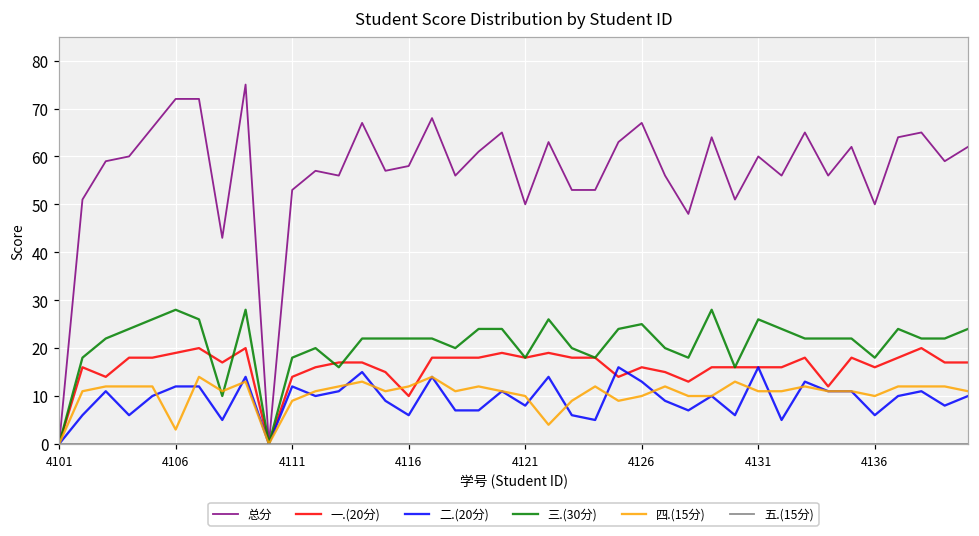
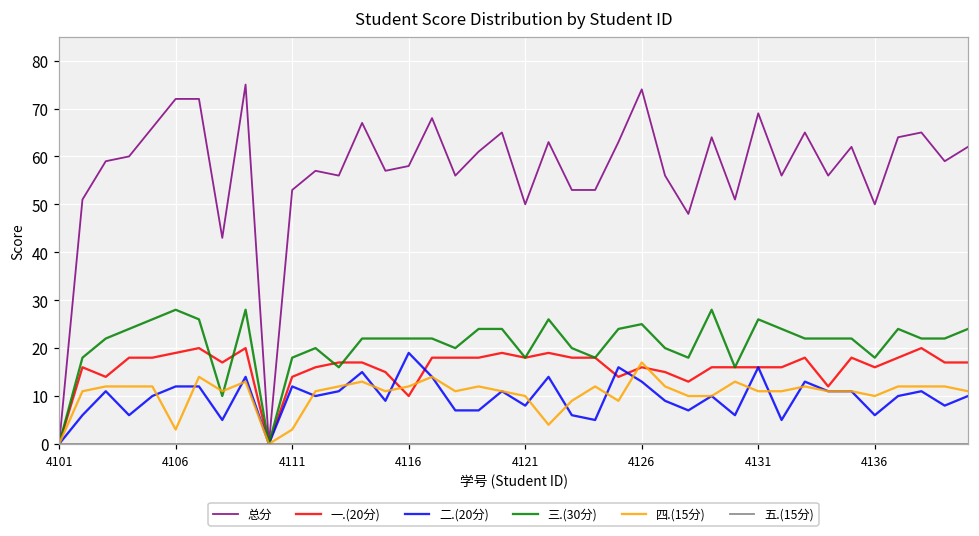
四.(15分), 4111: 9 -> 3
二.(20分), 4116: 6 -> 19
总分, 4126: 67 -> 74
四.(15分), 4126: 10 -> 17
总分, 4131: 60 -> 69
